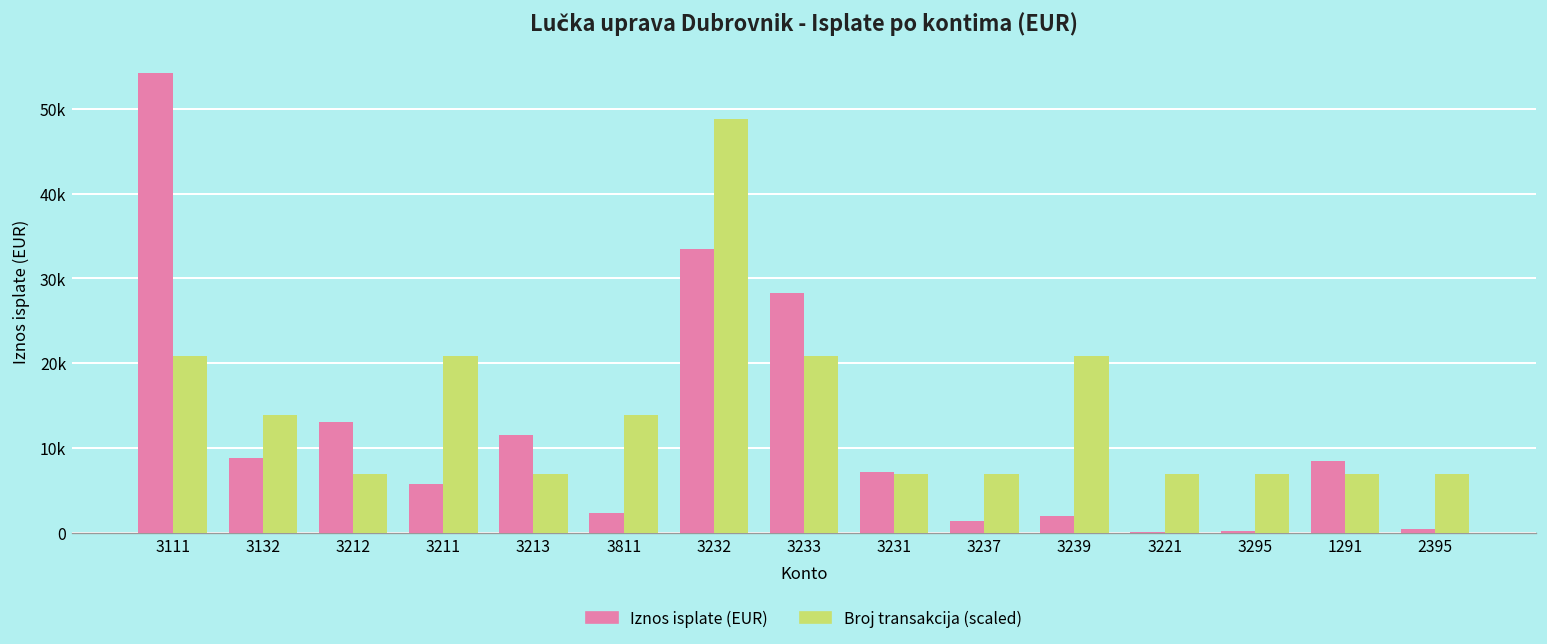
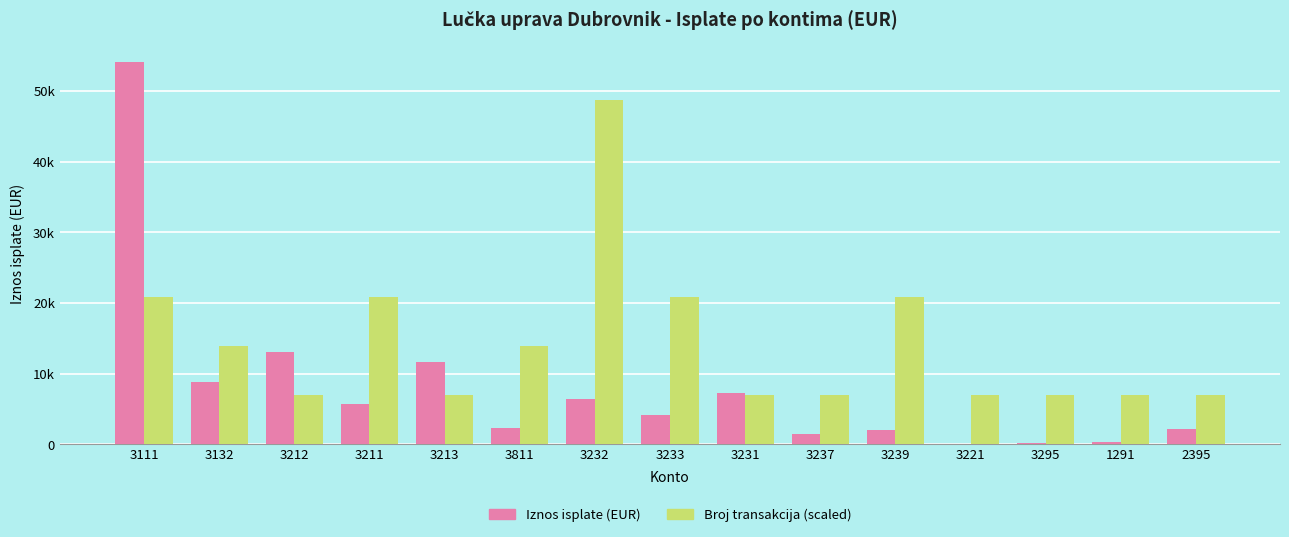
Iznos isplate (EUR), 3232: 33000 -> 6000
Iznos isplate (EUR), 3233: 28000 -> 4000
Iznos isplate (EUR), 1291: 8000 -> 0
Iznos isplate (EUR), 2395: 0 -> 2000
